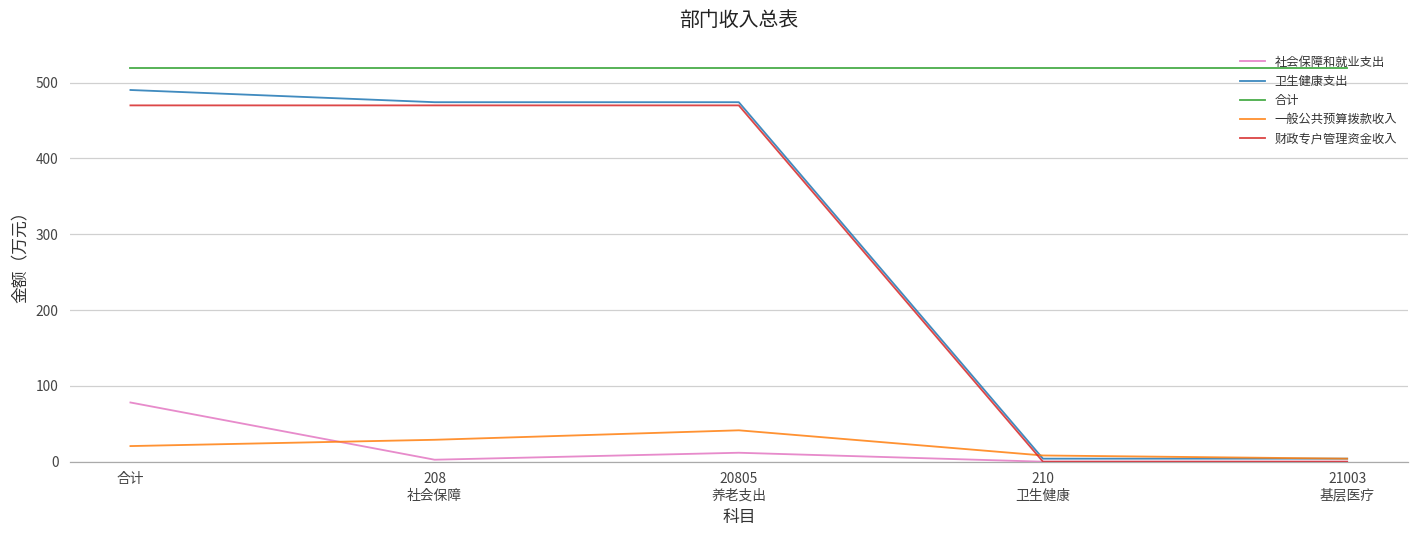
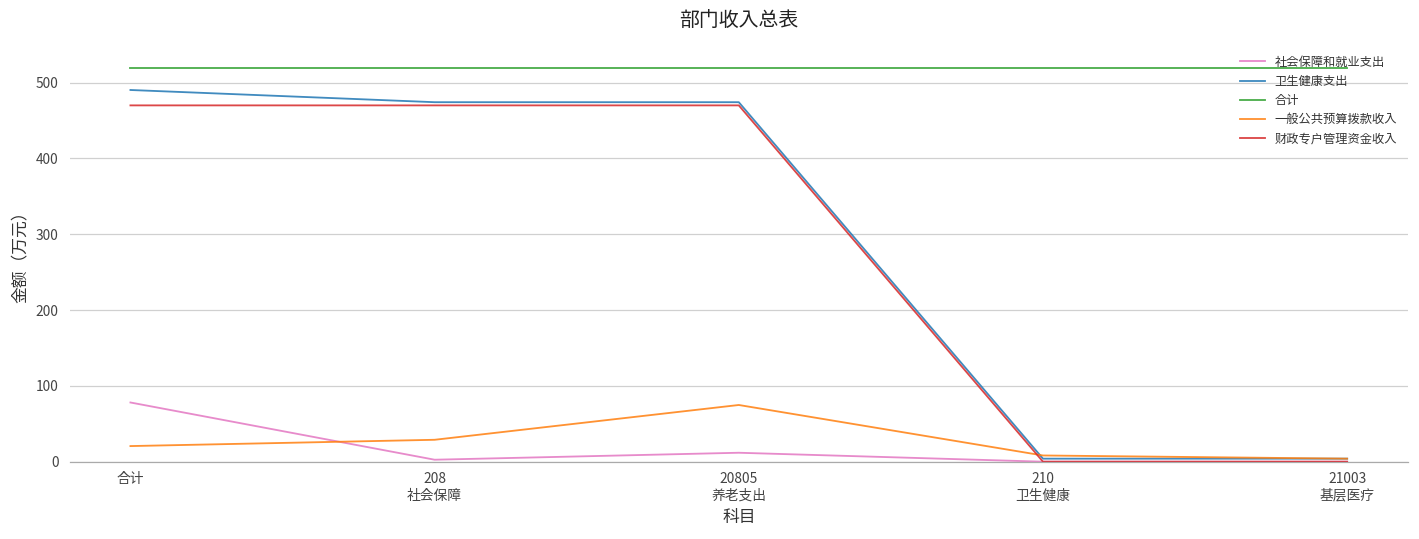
一般公共预算拨款收入, 20805 养老支出: 40 -> 70
